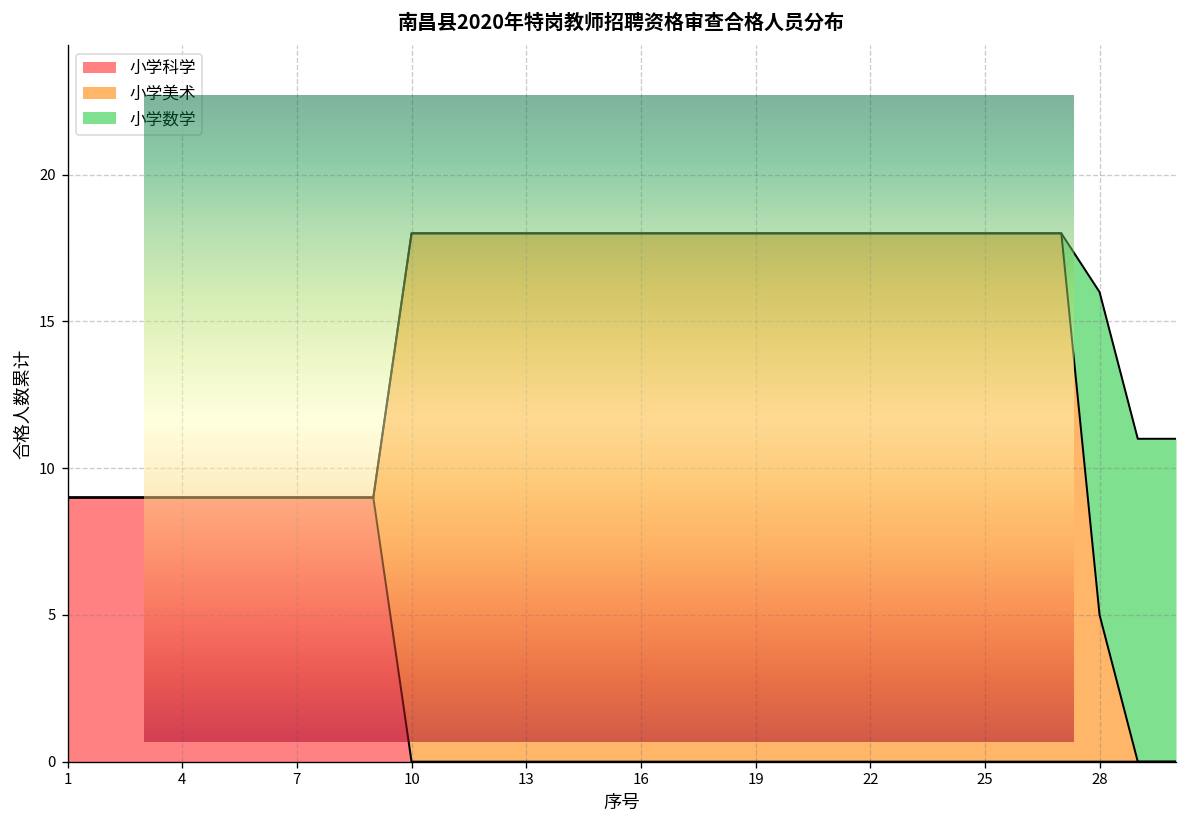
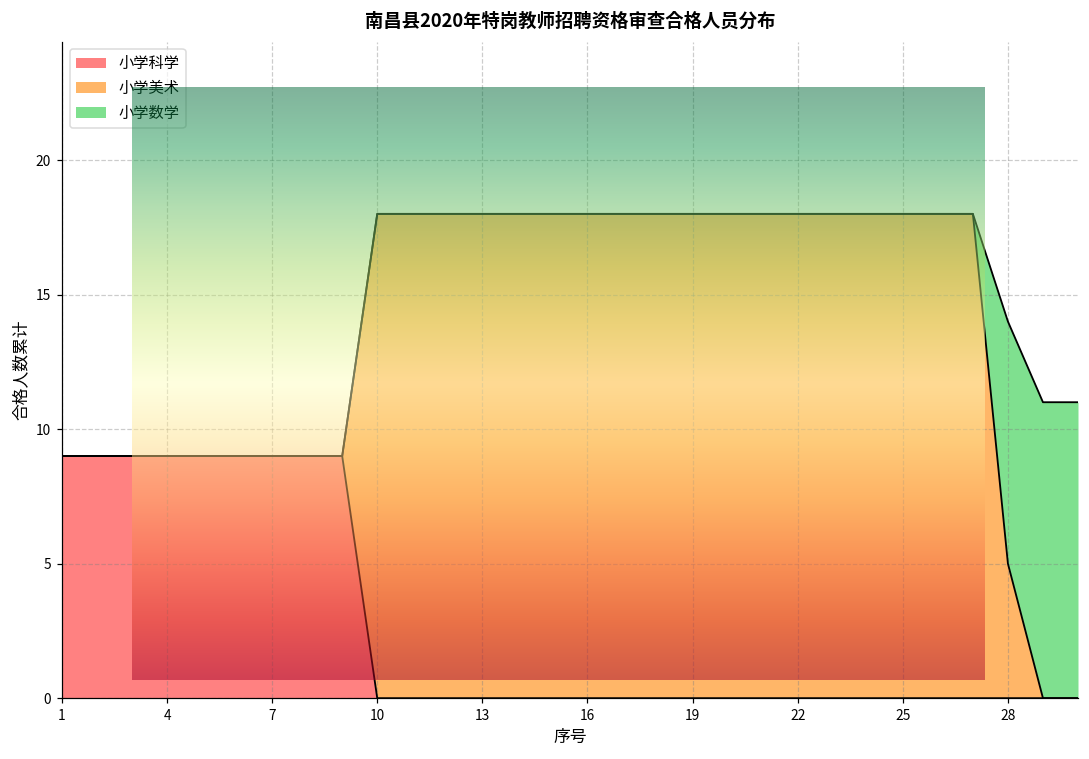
小学数学, 28: 11 -> 9
